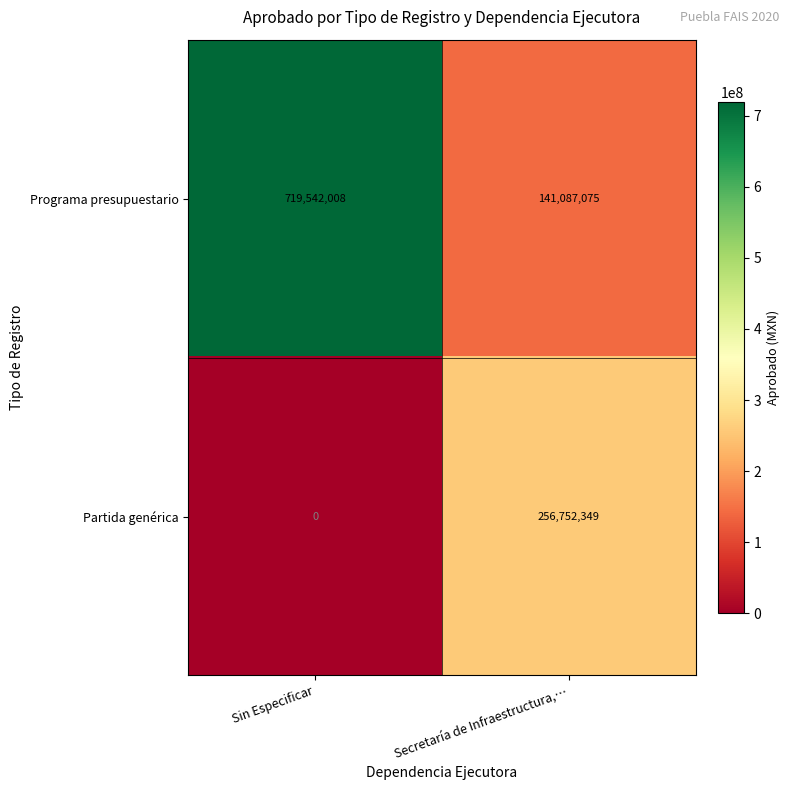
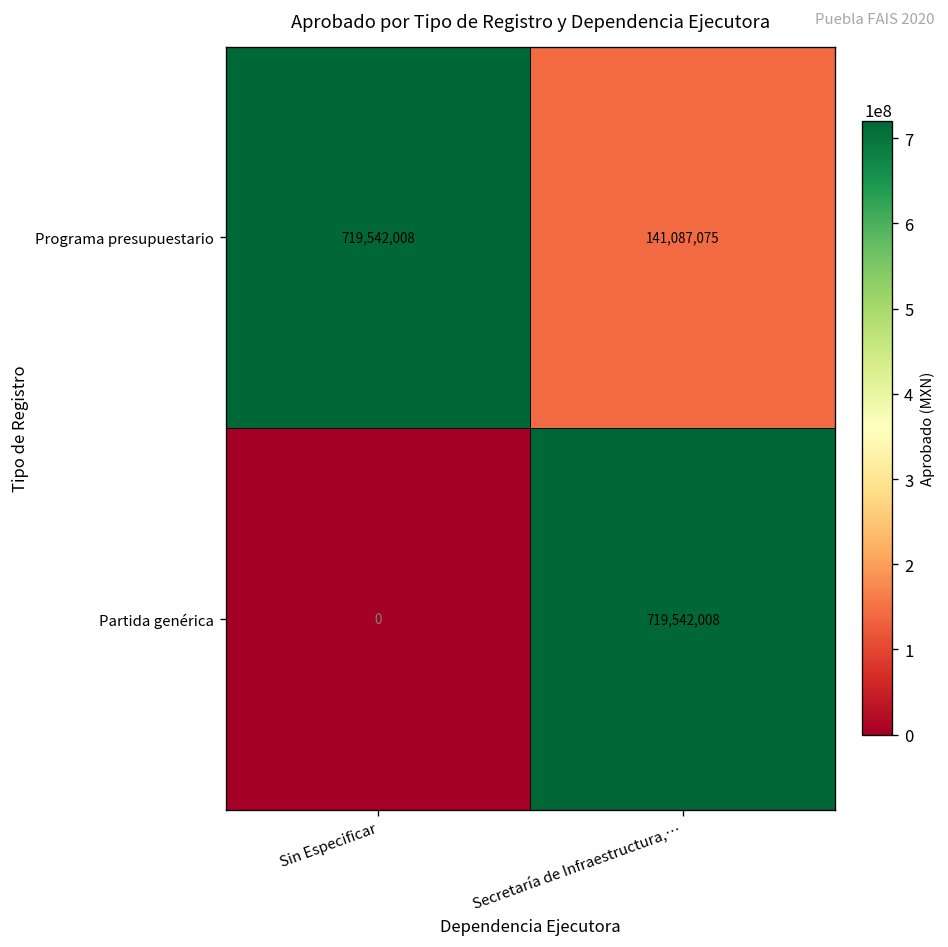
Partida genérica, Secretaría de Infraestructura,…: 256,752,349 -> 719,542,008
